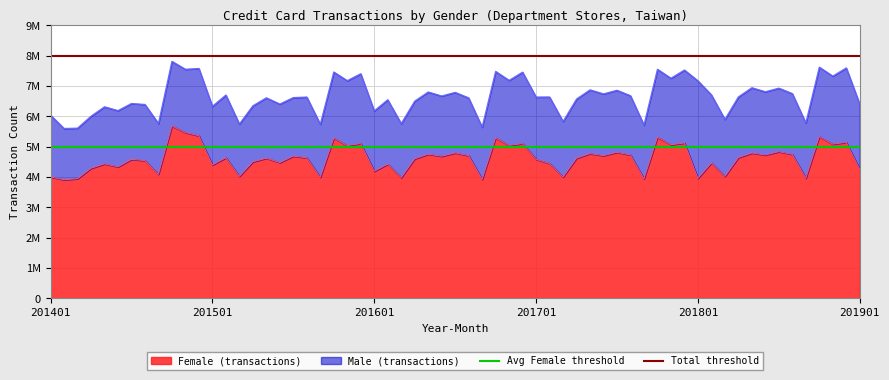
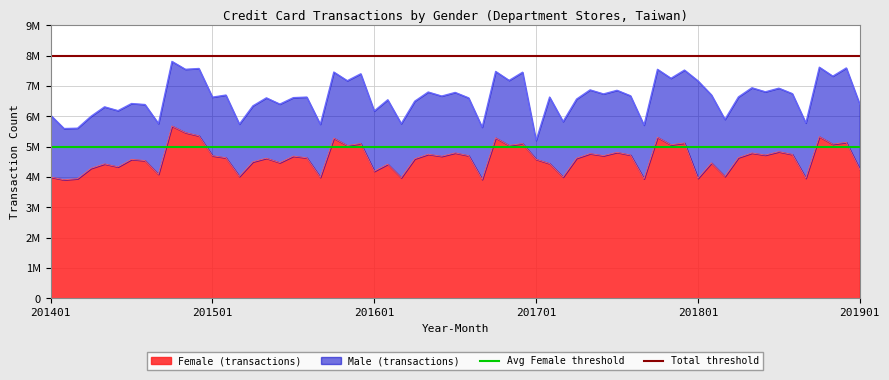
Female (transactions), 201501: 4400000 -> 4700000
Male (transactions), 201701: 2100000 -> 600000
